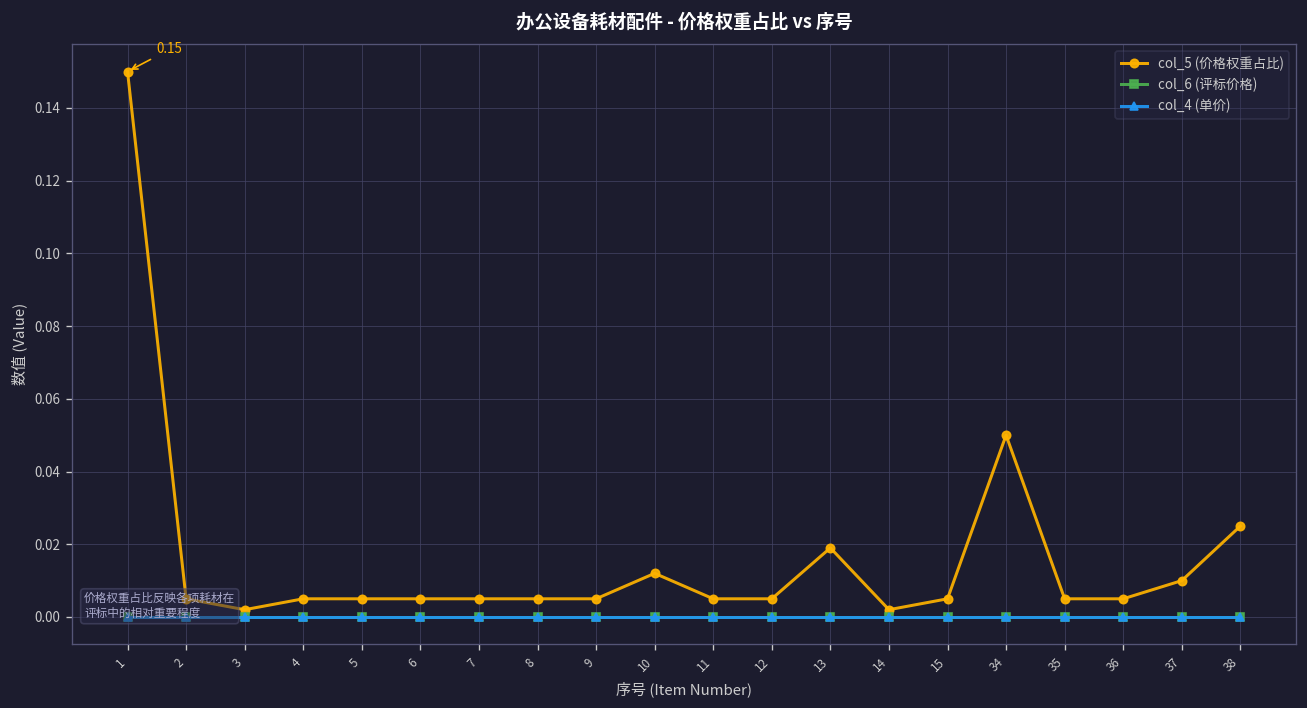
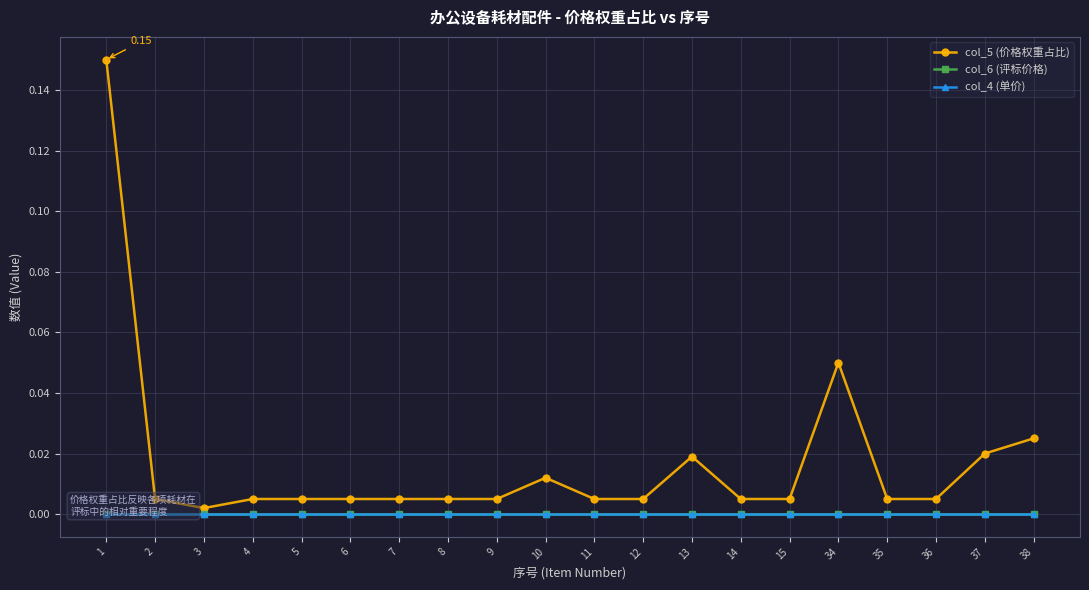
col_5 (价格权重占比), 14: 0.002 -> 0.005
col_5 (价格权重占比), 37: 0.01 -> 0.02
